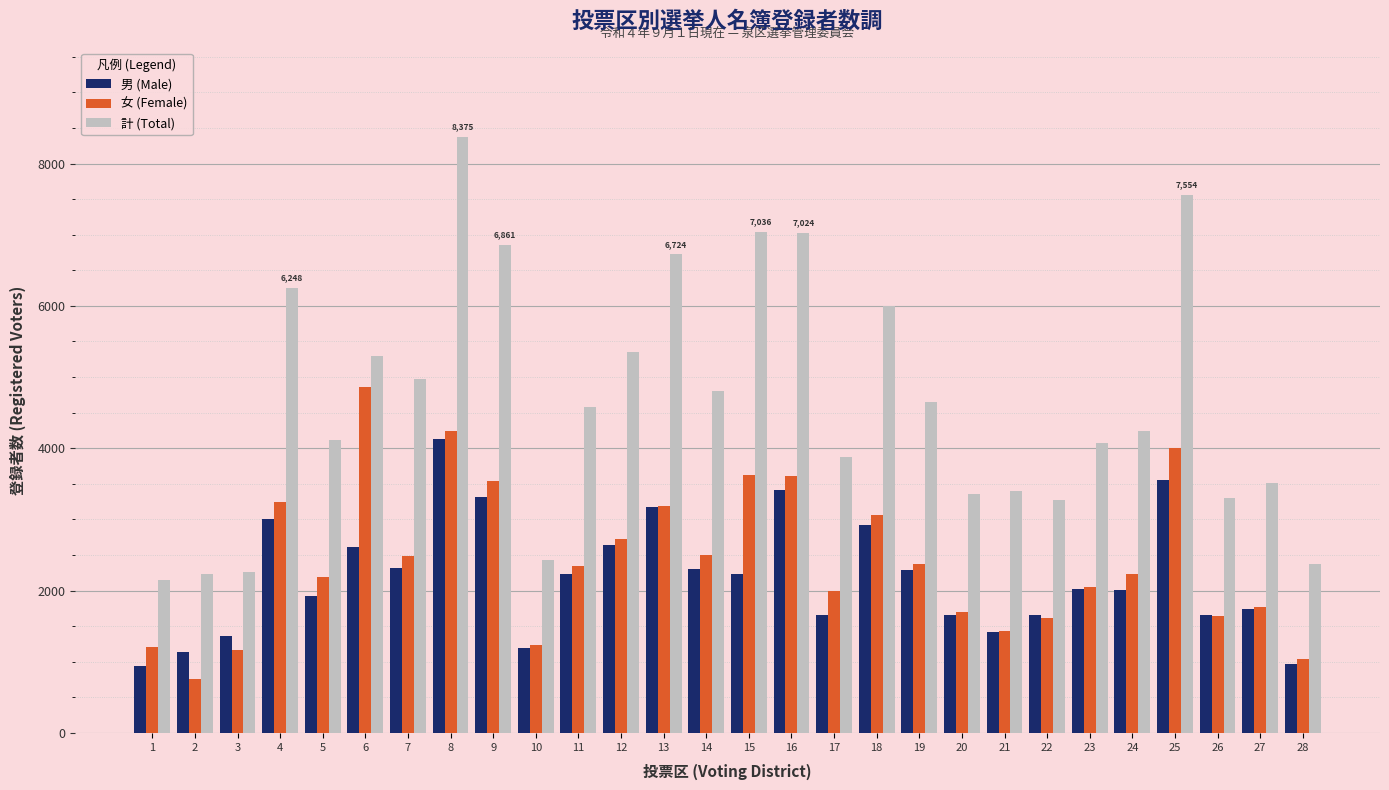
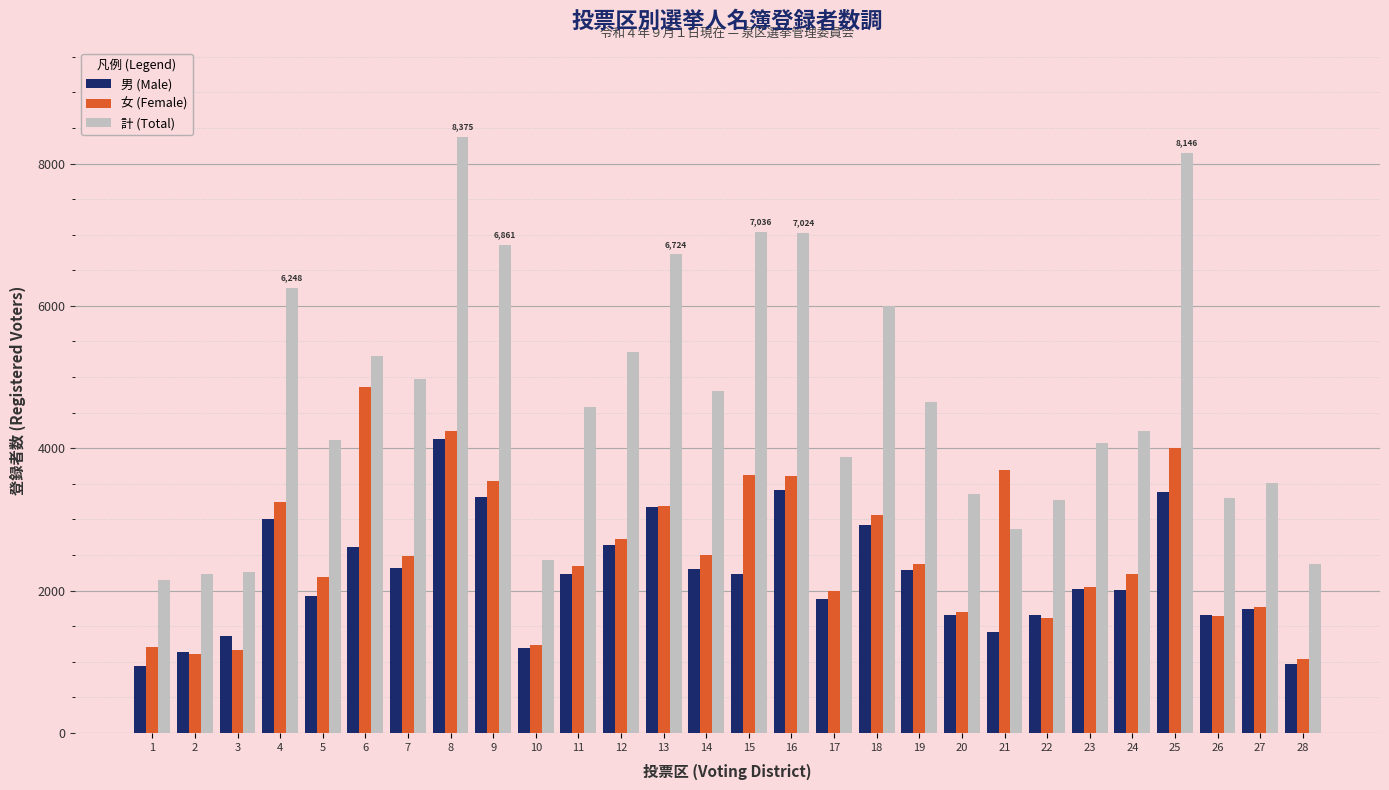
女 (Female), 2: 800 -> 1100
男 (Male), 17: 1700 -> 1900
女 (Female), 21: 1400 -> 3700
計 (Total), 21: 3400 -> 2900
男 (Male), 25: 3600 -> 3400
計 (Total), 25: 7,554 -> 8,146
